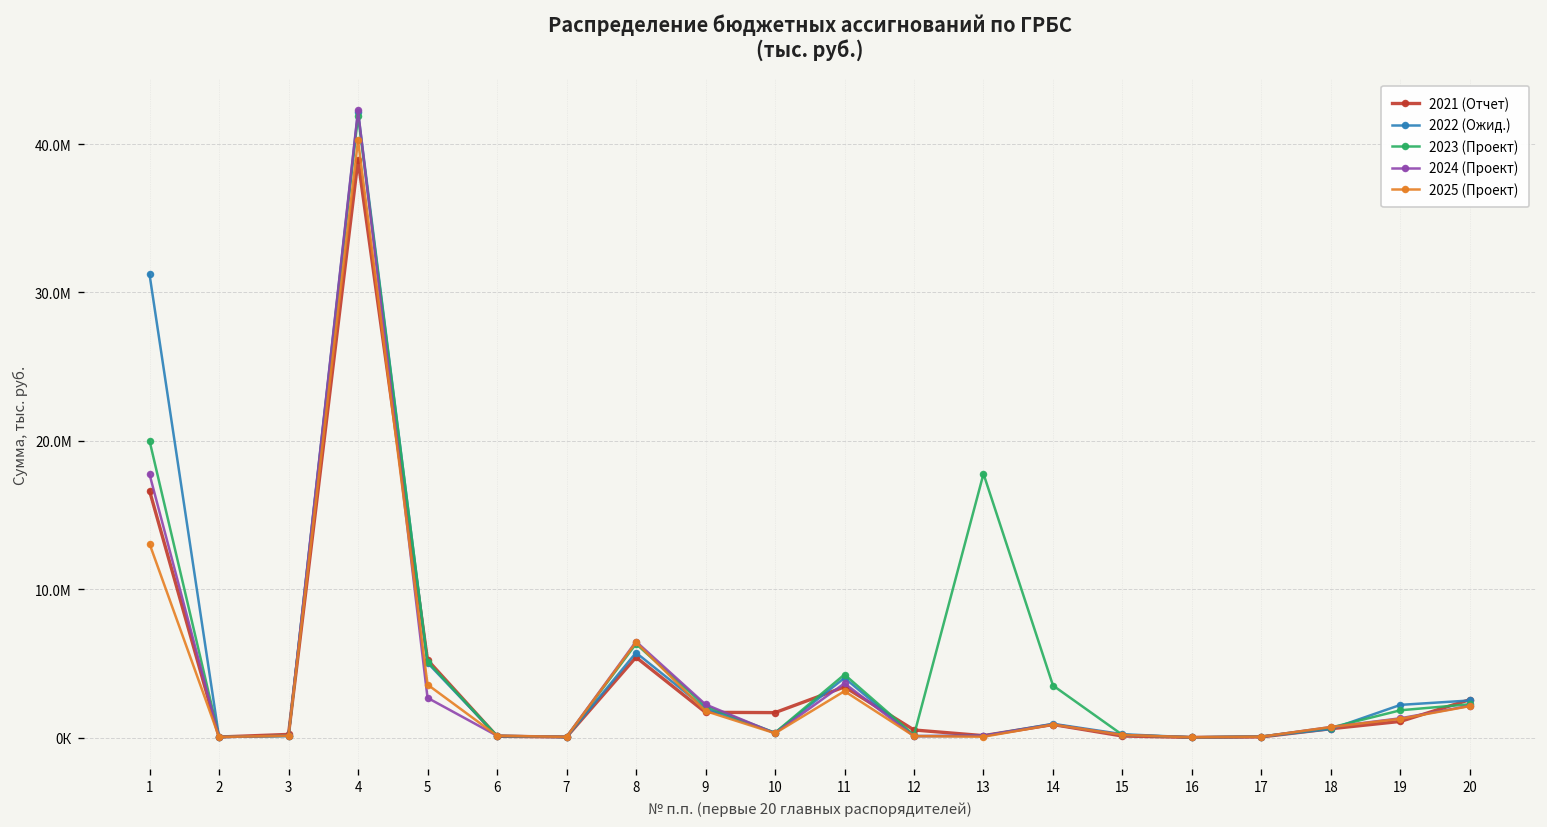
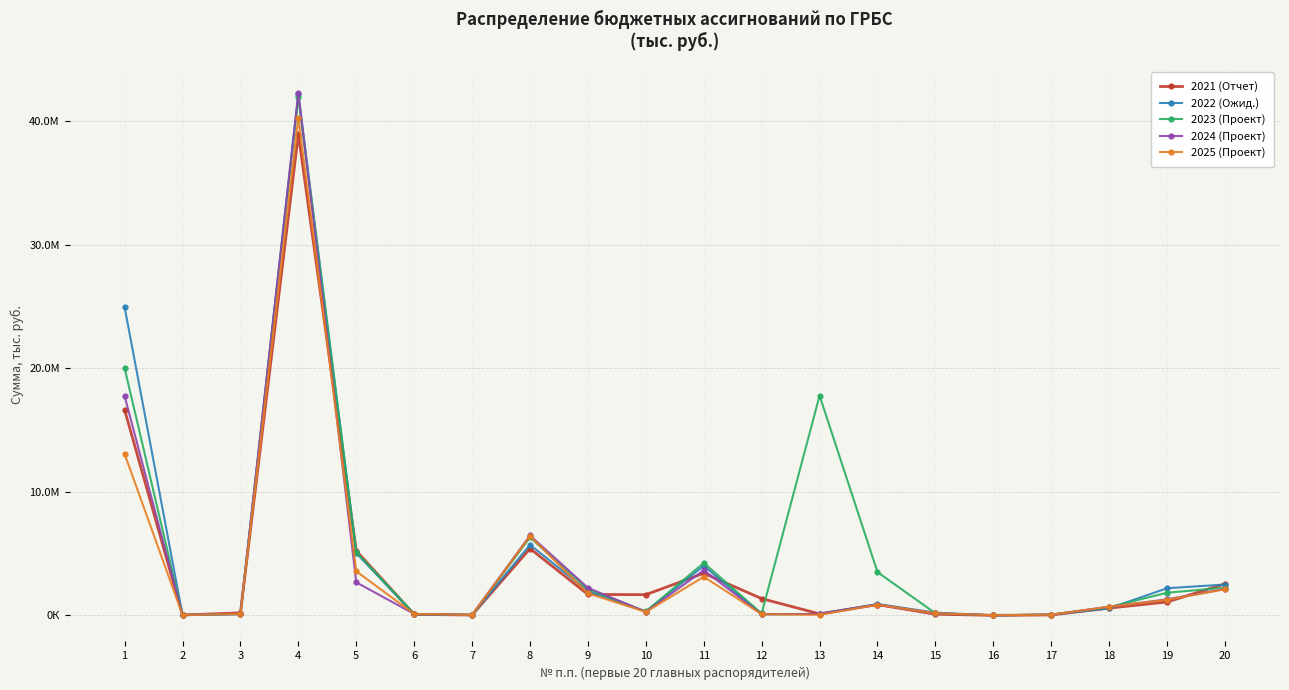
2022 (Ожид.), 1: 31.2М -> 24.9М
2021 (Отчет), 12: 0.5М -> 1.4М
